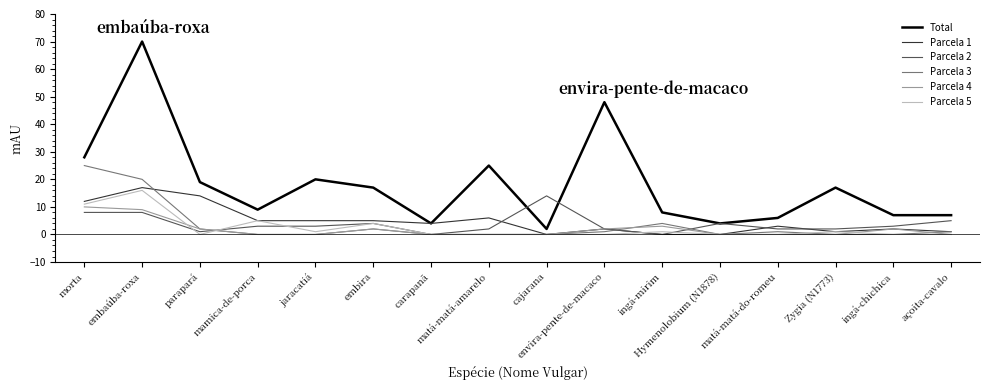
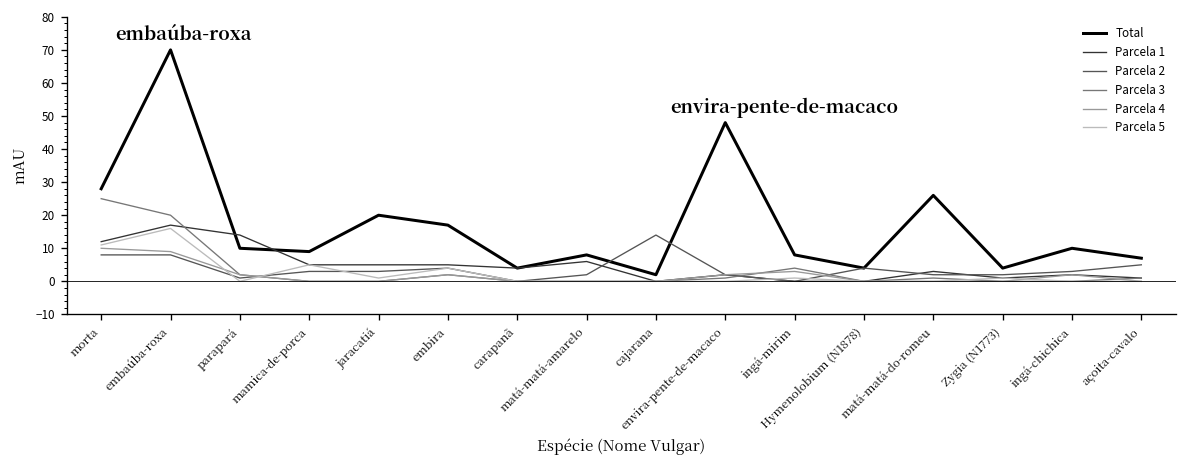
Total, parapará: 19 -> 10
Total, matá-matá-amarelo: 25 -> 8
Total, matá-matá-do-romeu: 6 -> 26
Total, Zygia (N1773): 17 -> 4
Total, ingá-chichica: 7 -> 10
